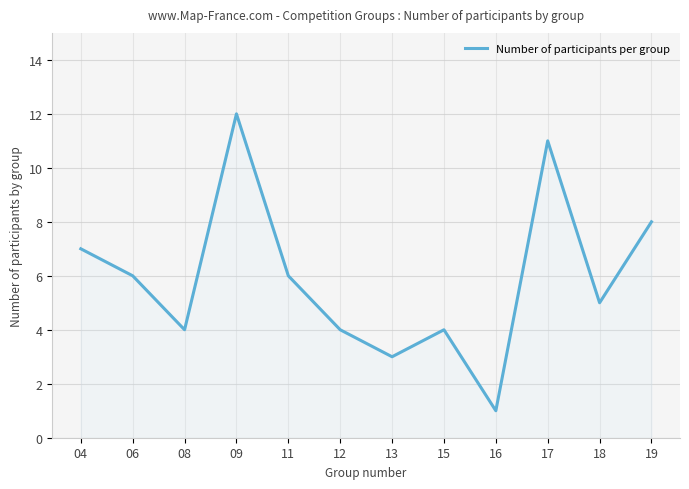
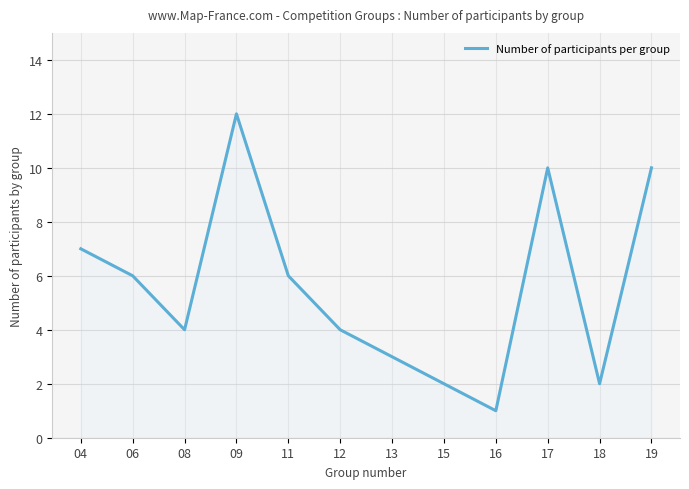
15: 4 -> 2
17: 11 -> 10
18: 5 -> 2
19: 8 -> 10
